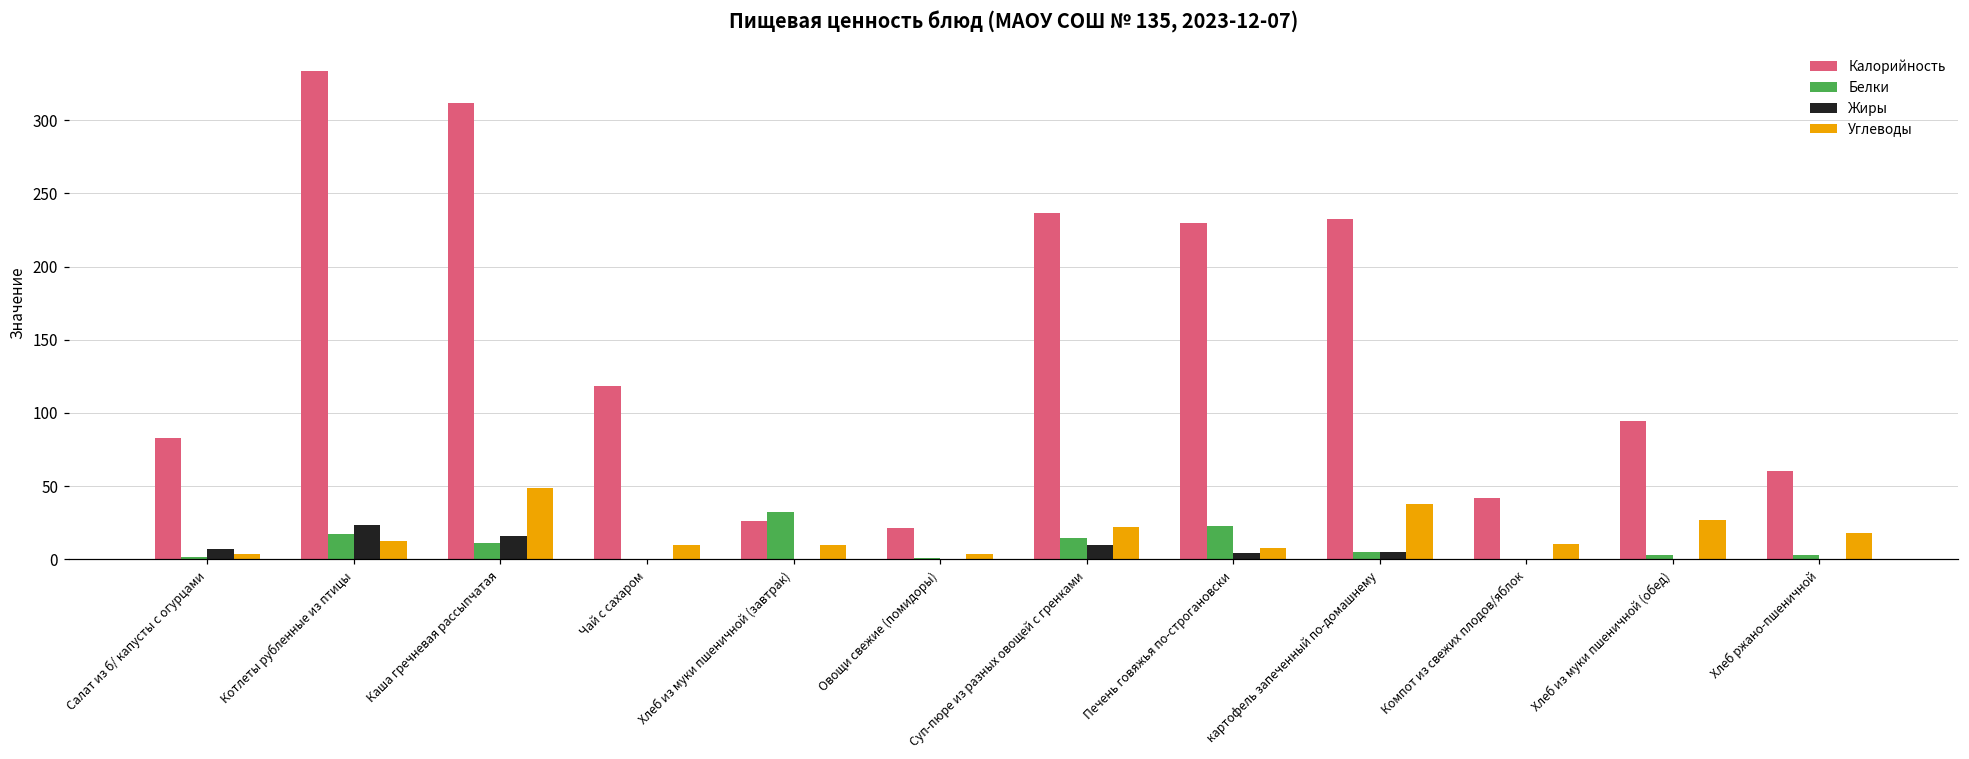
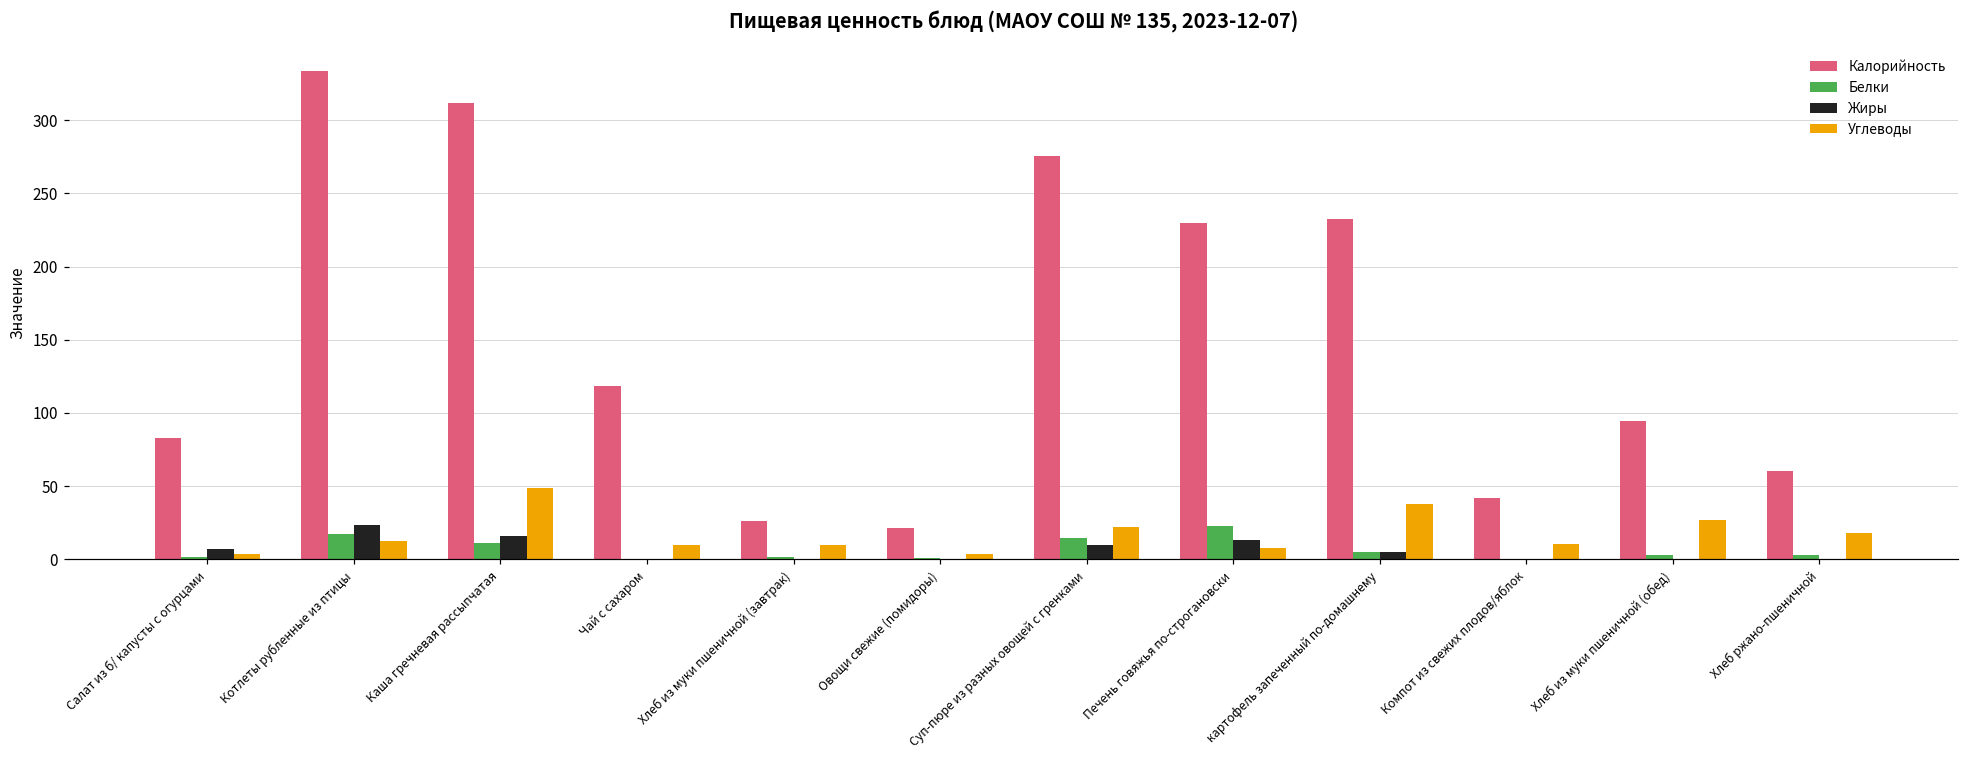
Белки, Хлеб из муки пшеничной (завтрак): 32 -> 2
Калорийность, Суп-пюре из разных овощей с гренками: 237 -> 276
Жиры, Печень говяжья по-строгановски: 4 -> 13
